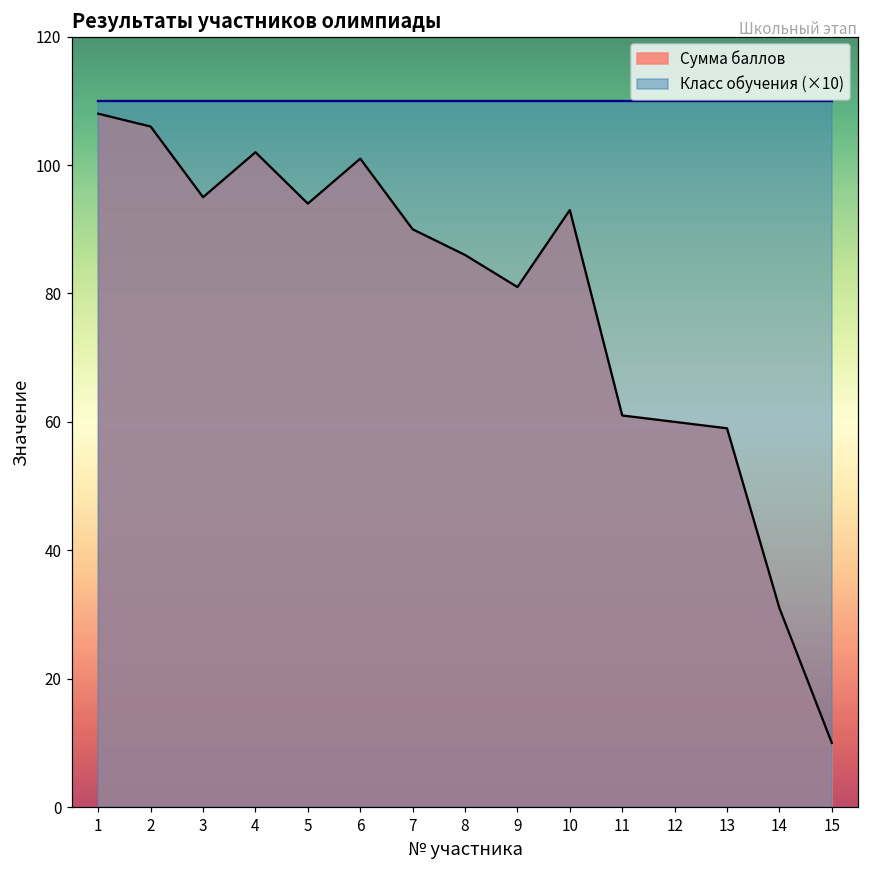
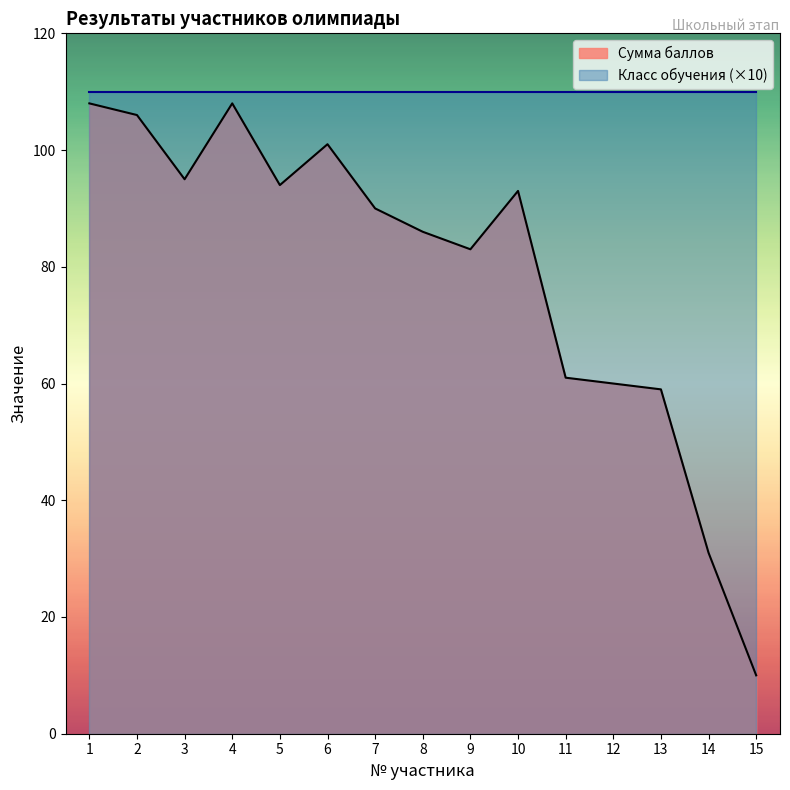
Сумма баллов, 4: 102 -> 108
Сумма баллов, 9: 81 -> 83
